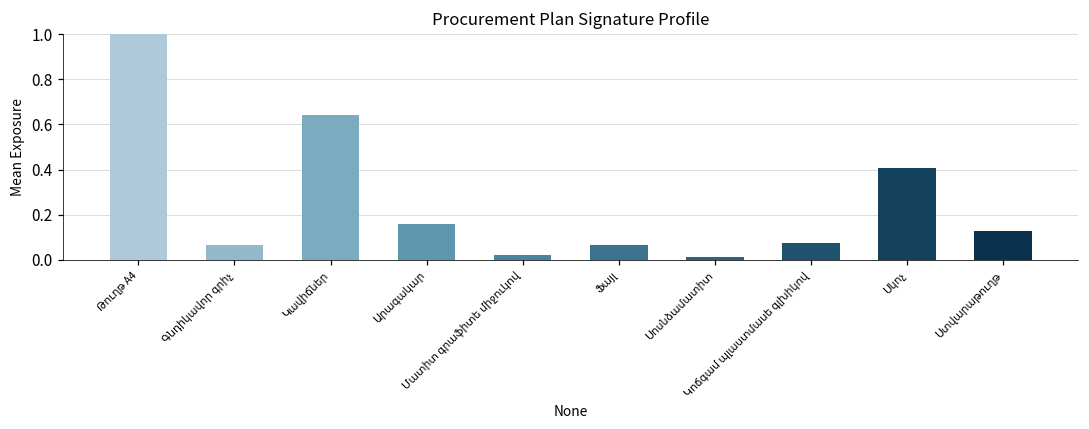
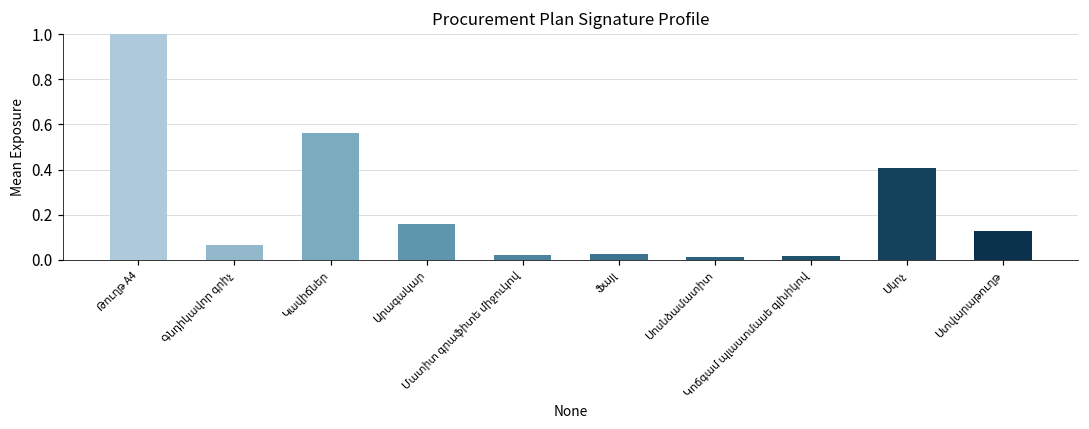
Կավիճներ: 0.64 -> 0.56
Ֆայլ: 0.06 -> 0.02
Կոճգամ պլաստմասե գլխիկով: 0.07 -> 0.01
